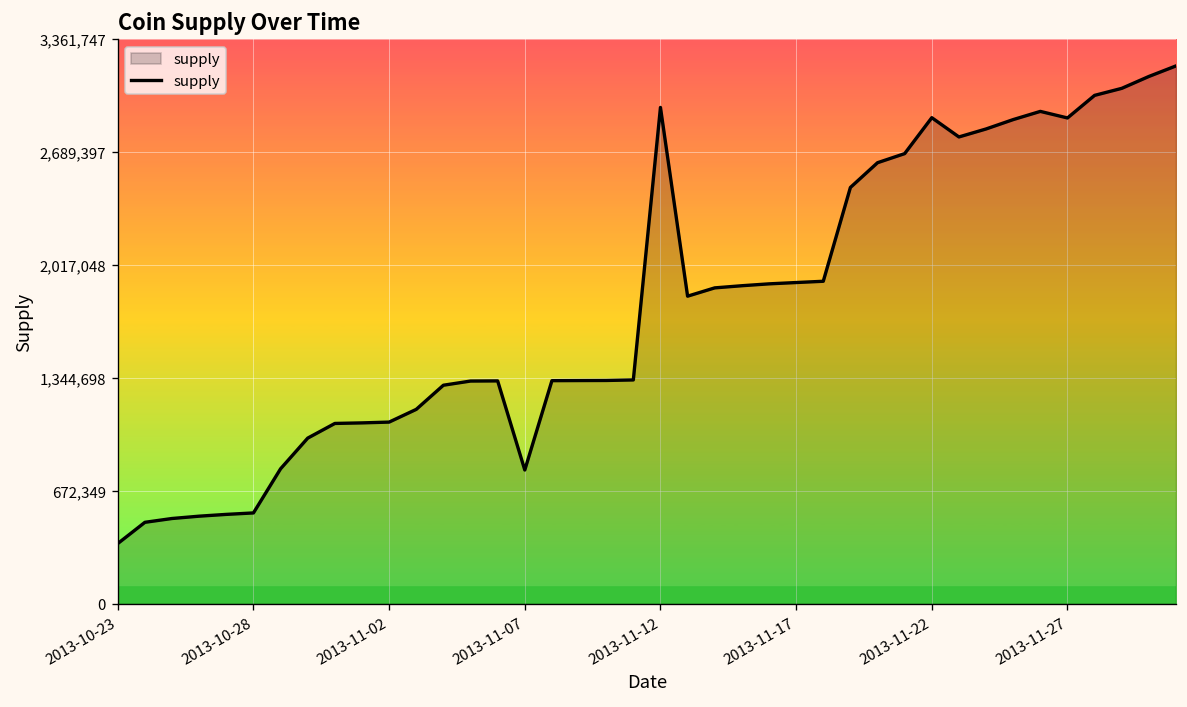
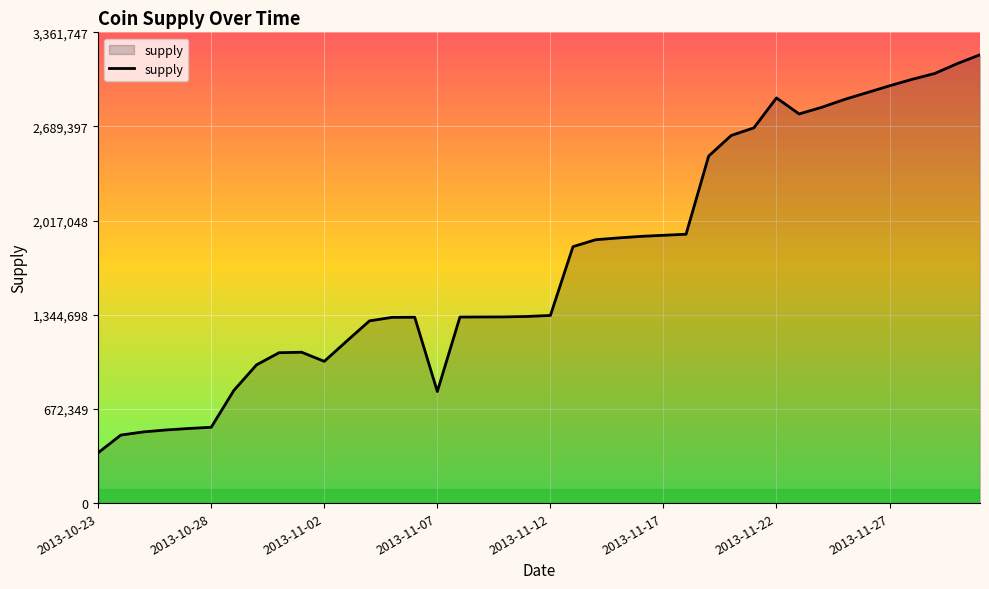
2013-11-02: 1,080,000 -> 1,010,000
2013-11-12: 2,950,000 -> 1,340,000
2013-11-27: 2,890,000 -> 2,980,000
